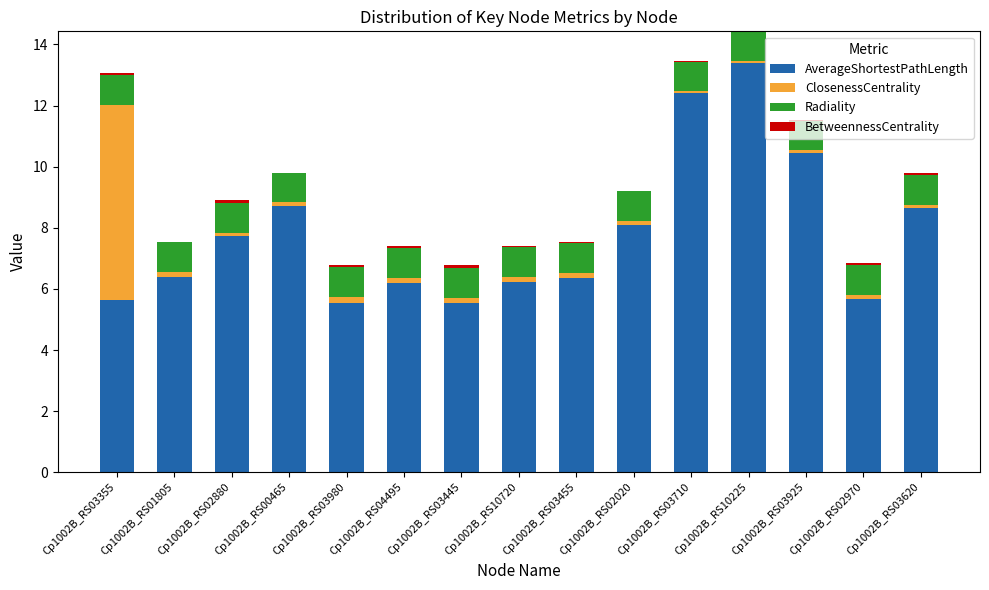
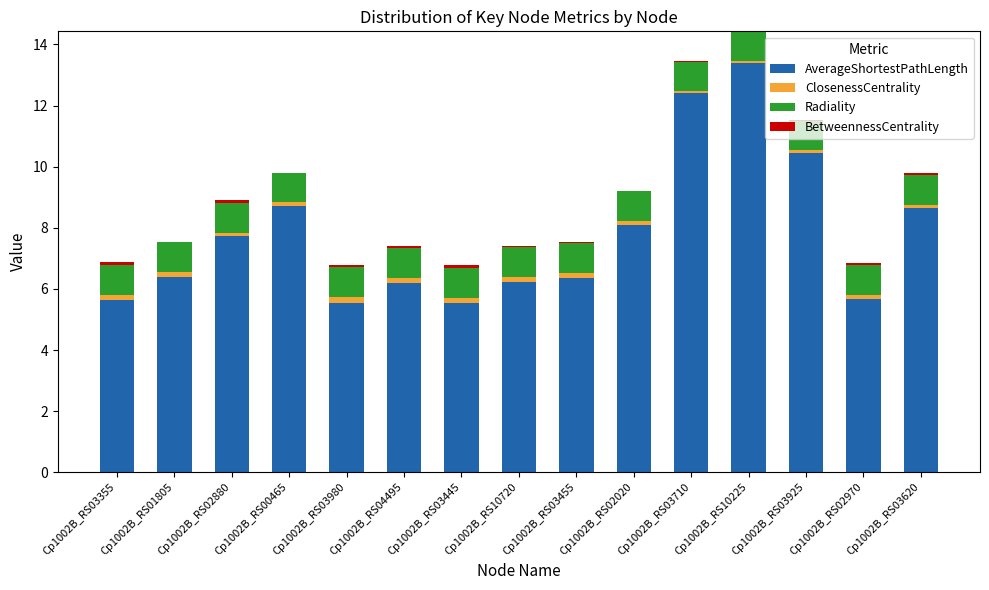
ClosenessCentrality, Cp1002B_RS03355: 6.4 -> 0.2
